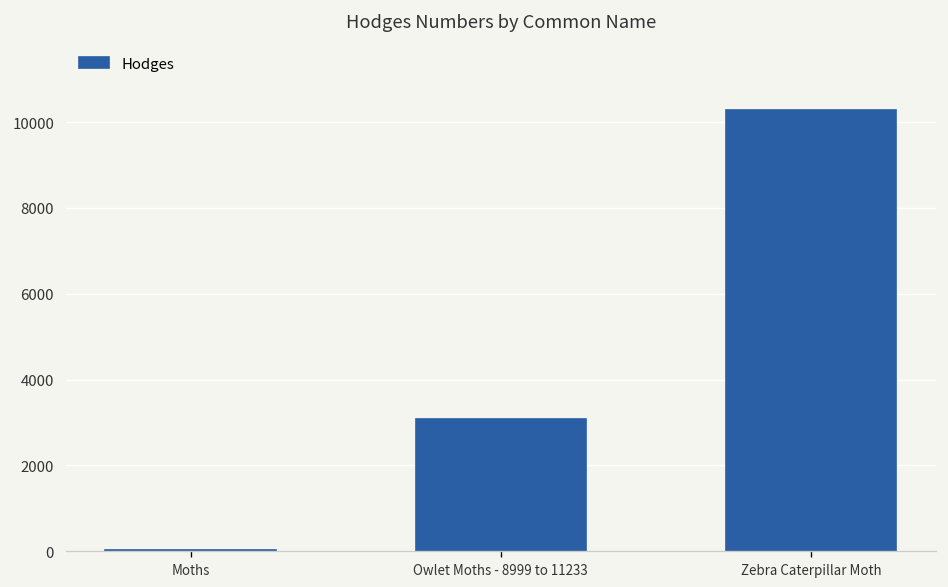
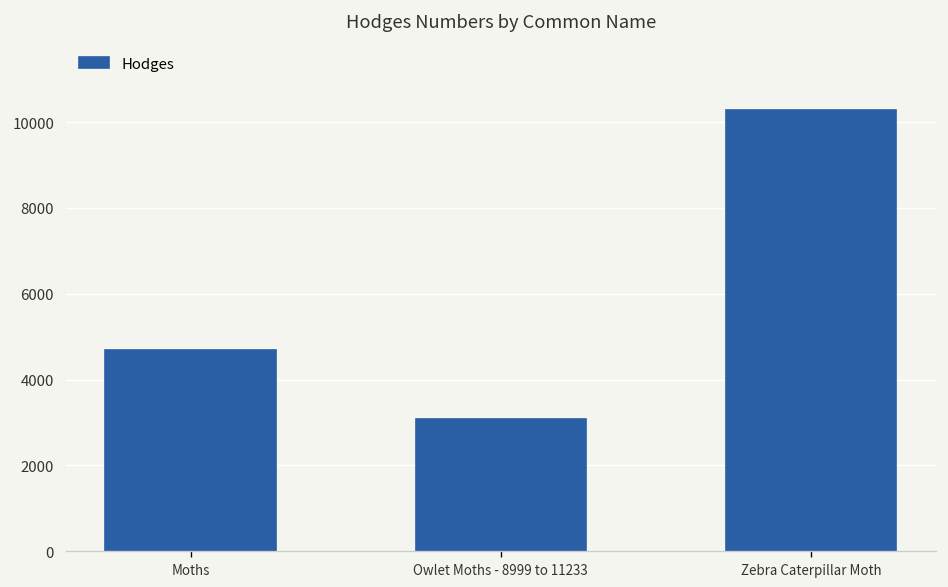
Moths: 0 -> 4700
